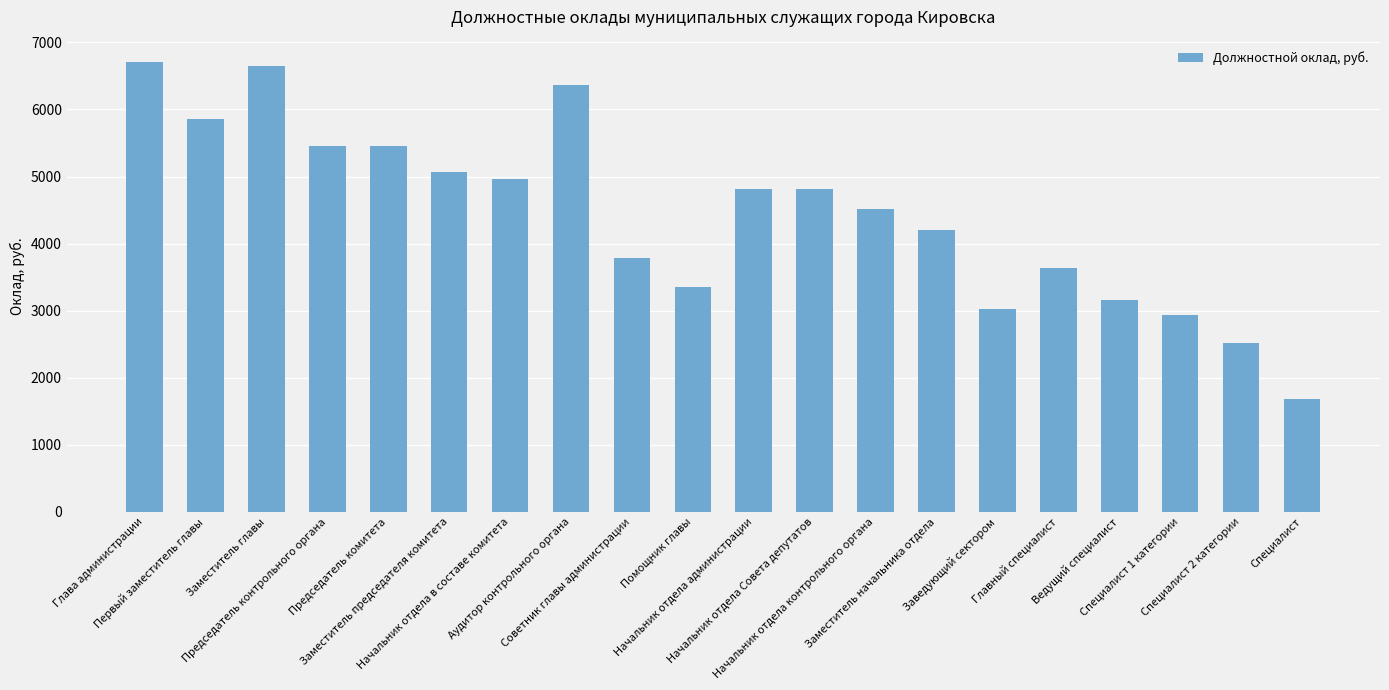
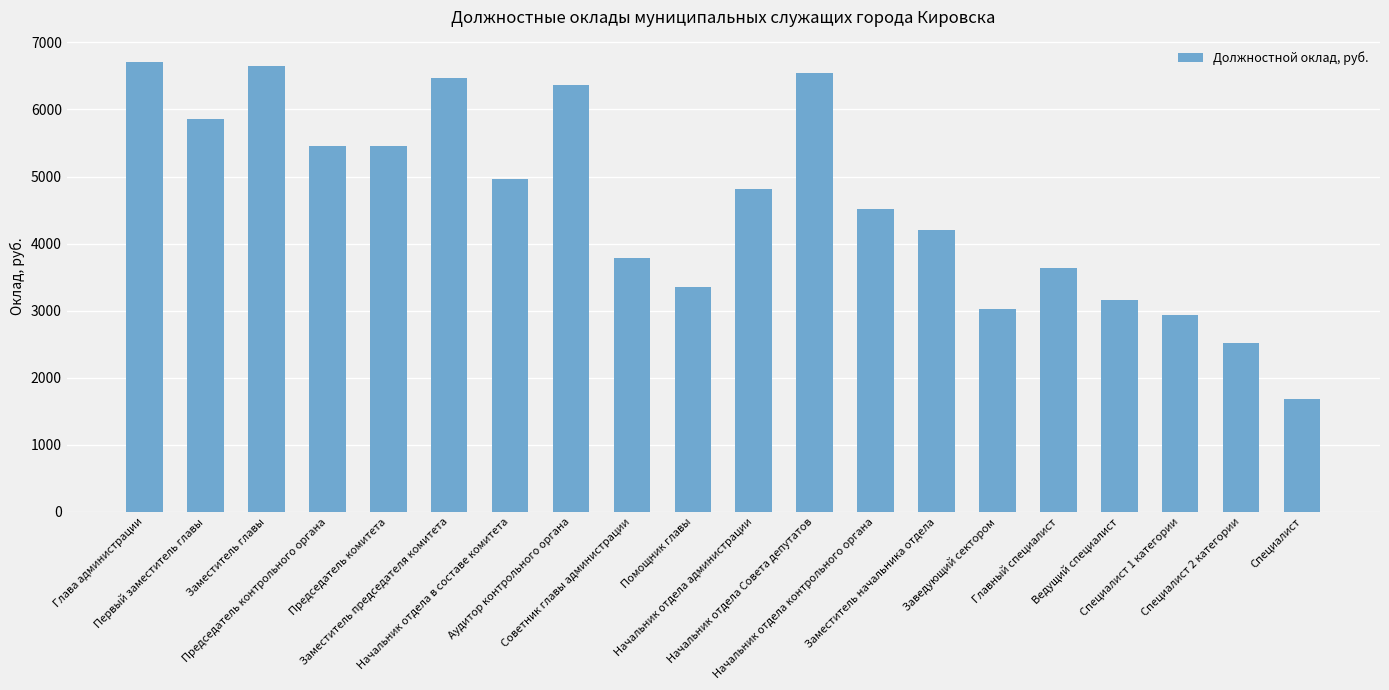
Заместитель председателя комитета: 5100 -> 6500
Начальник отдела Совета депутатов: 4800 -> 6500
